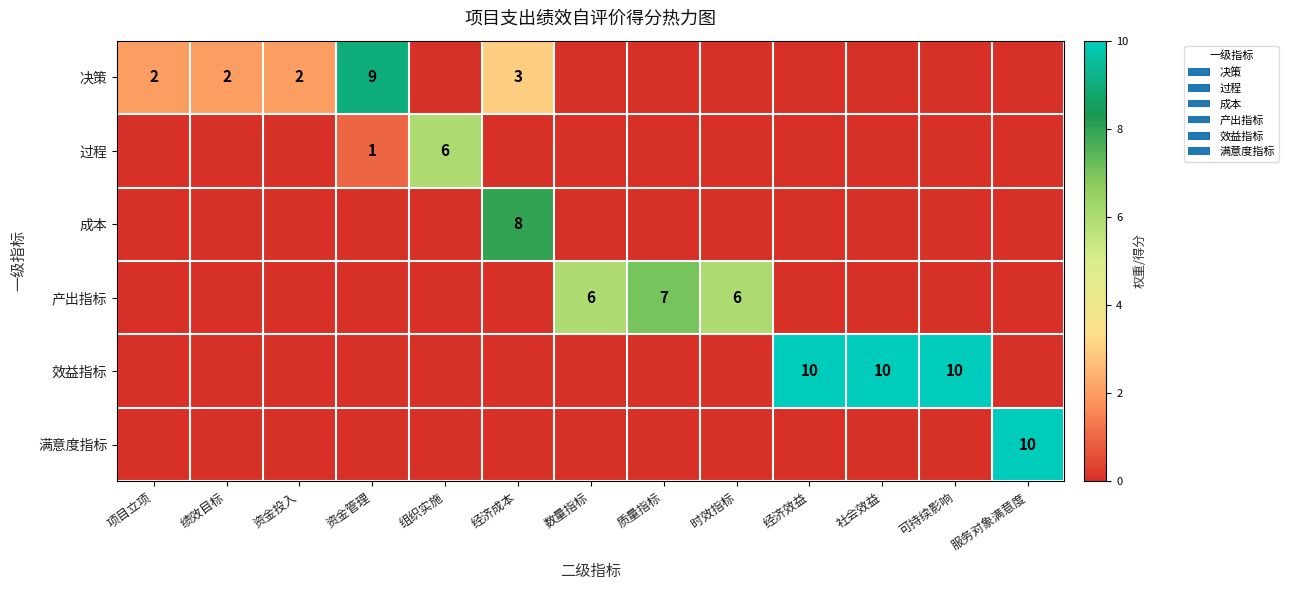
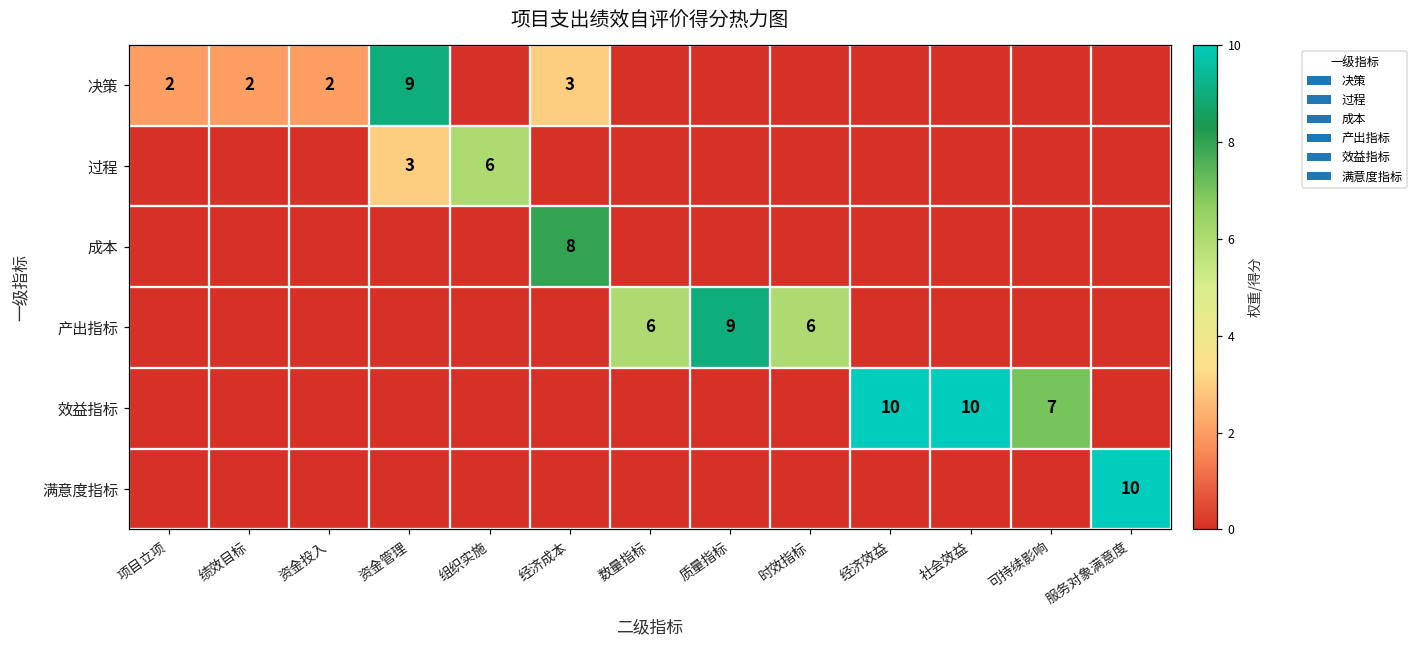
过程, 资金管理: 1 -> 3
产出指标, 质量指标: 7 -> 9
效益指标, 可持续影响: 10 -> 7
